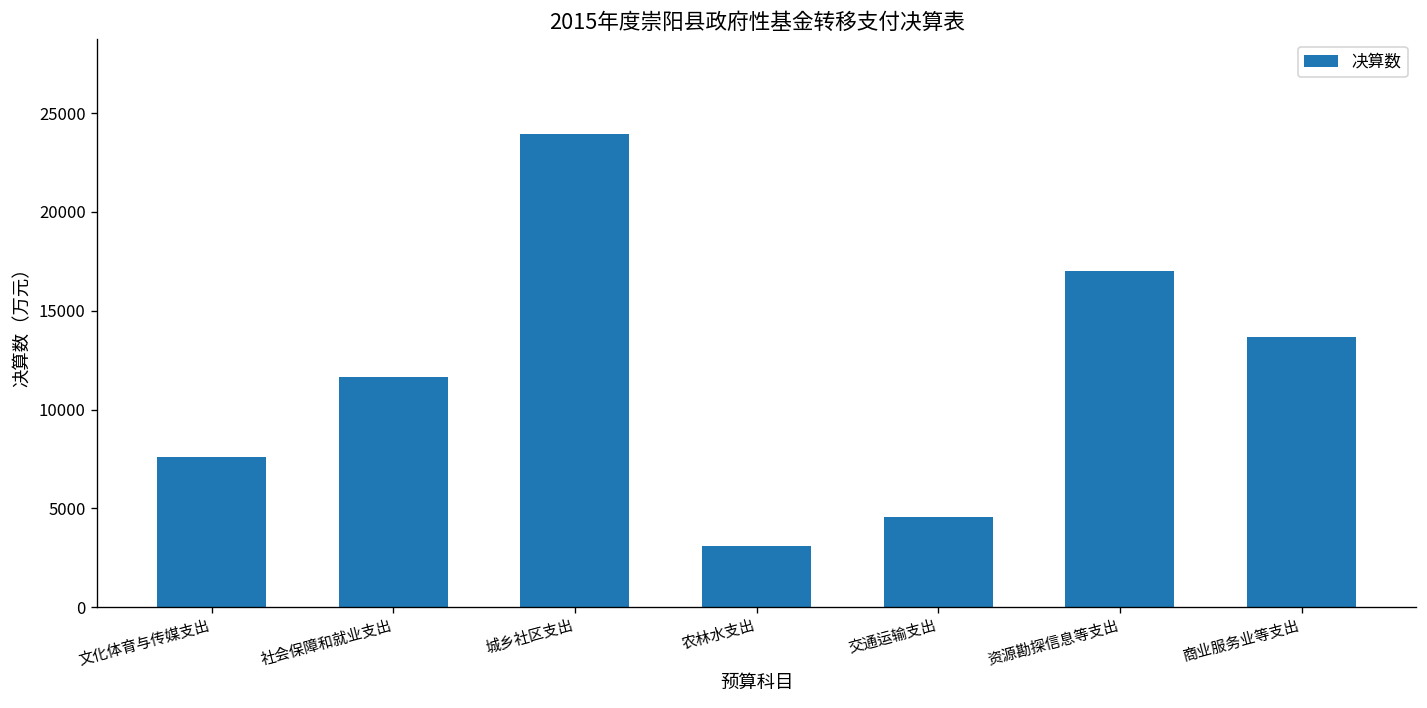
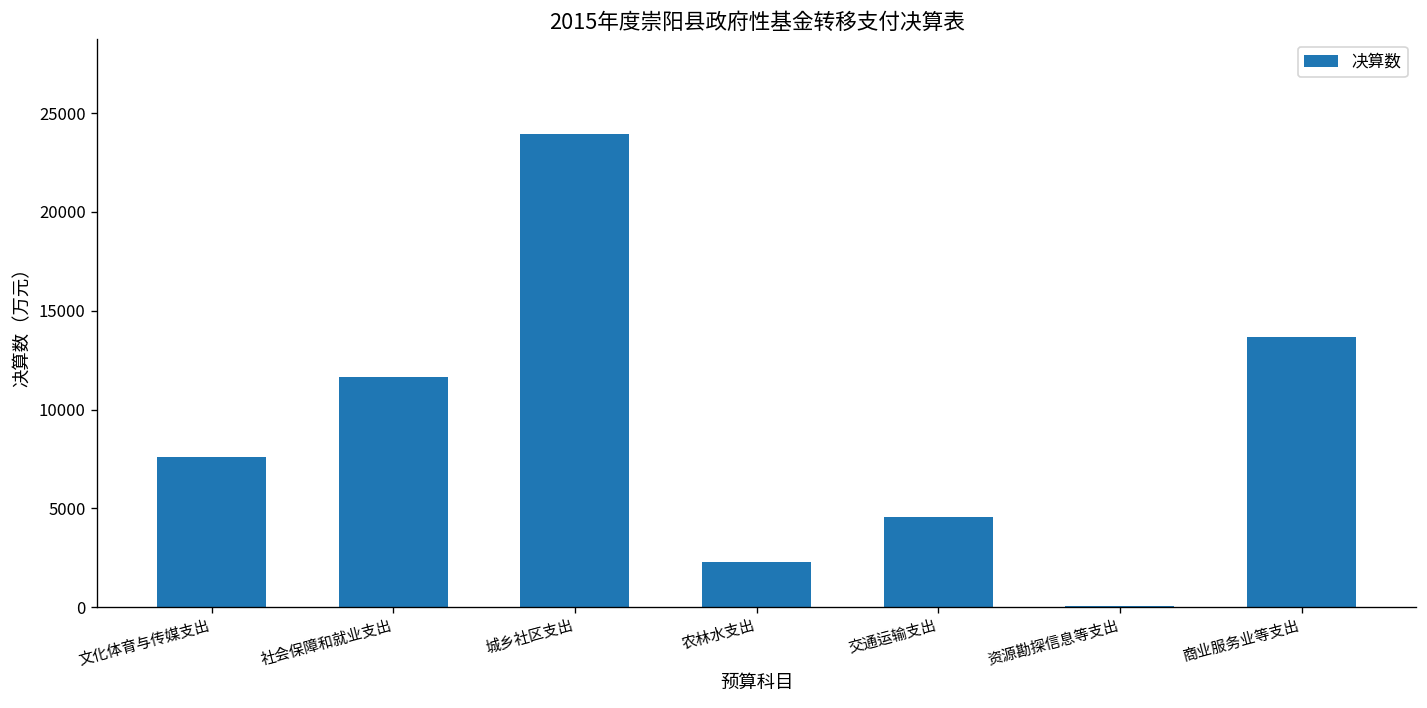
农林水支出: 3100 -> 2300
资源勘探信息等支出: 17000 -> 100
